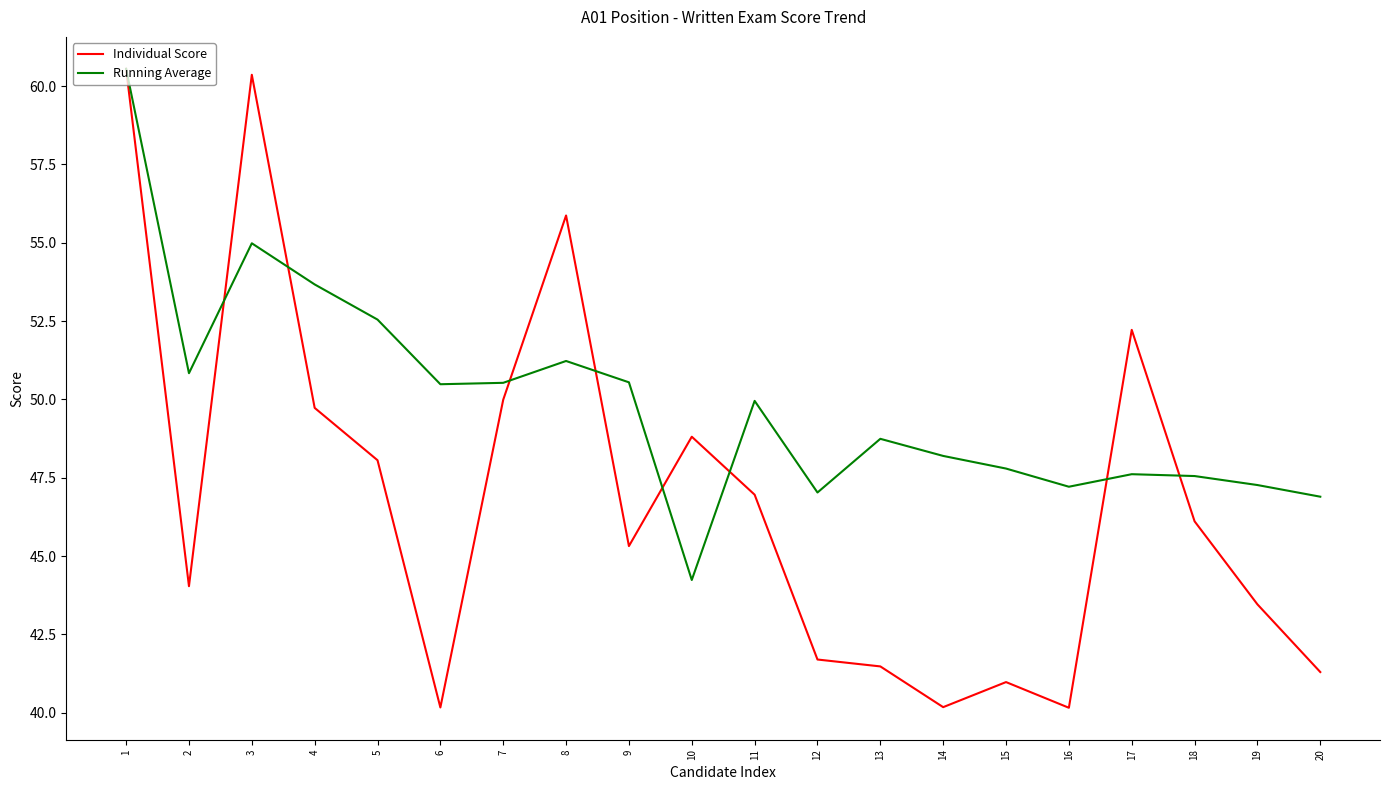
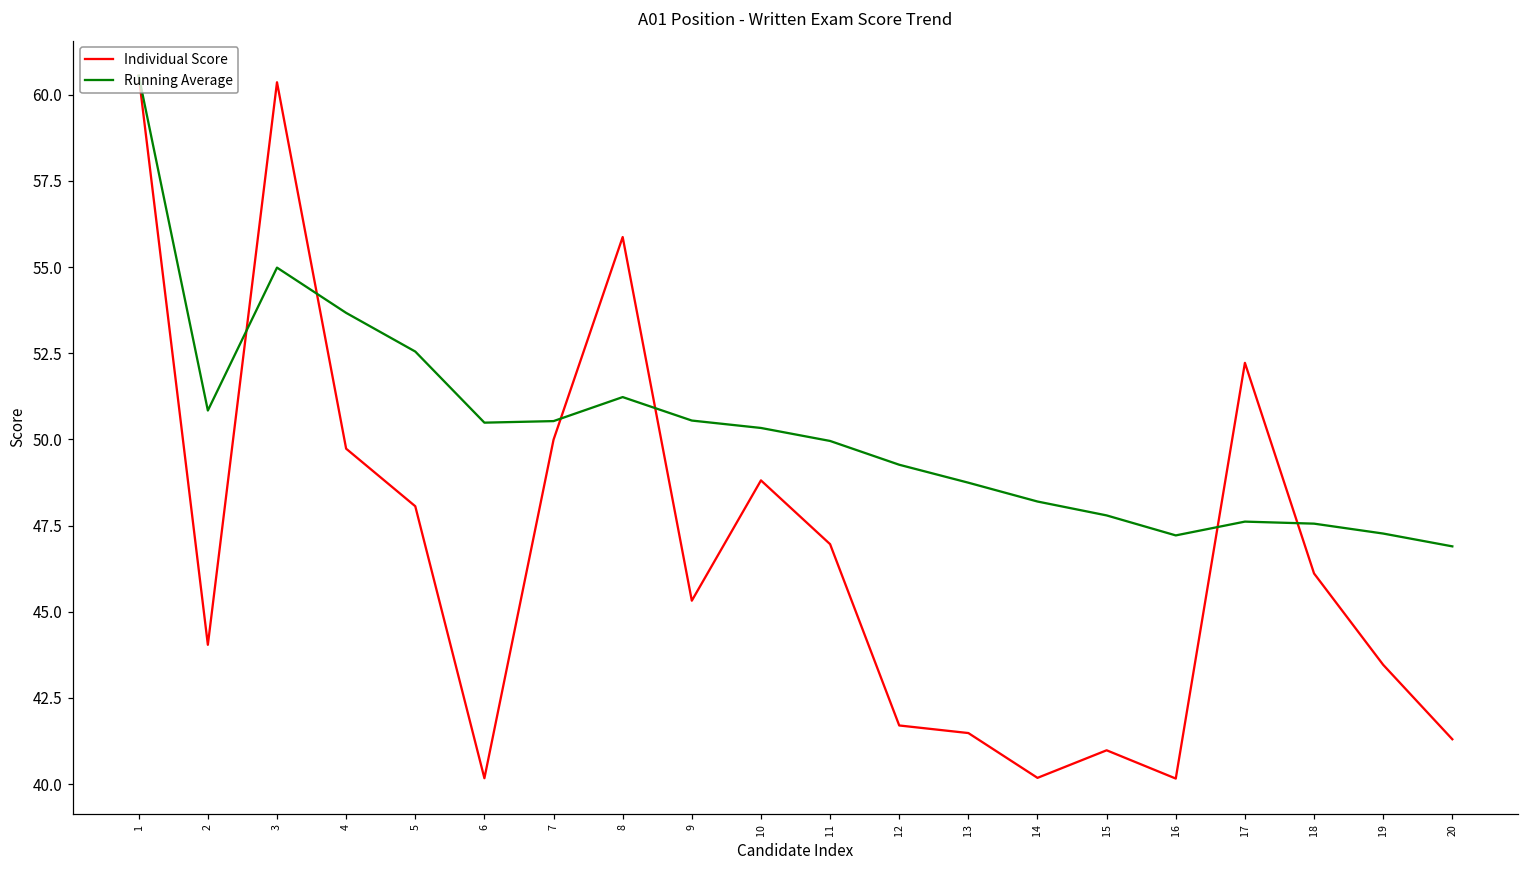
Running Average, 10: 44.2 -> 50.3
Running Average, 12: 47.0 -> 49.3
